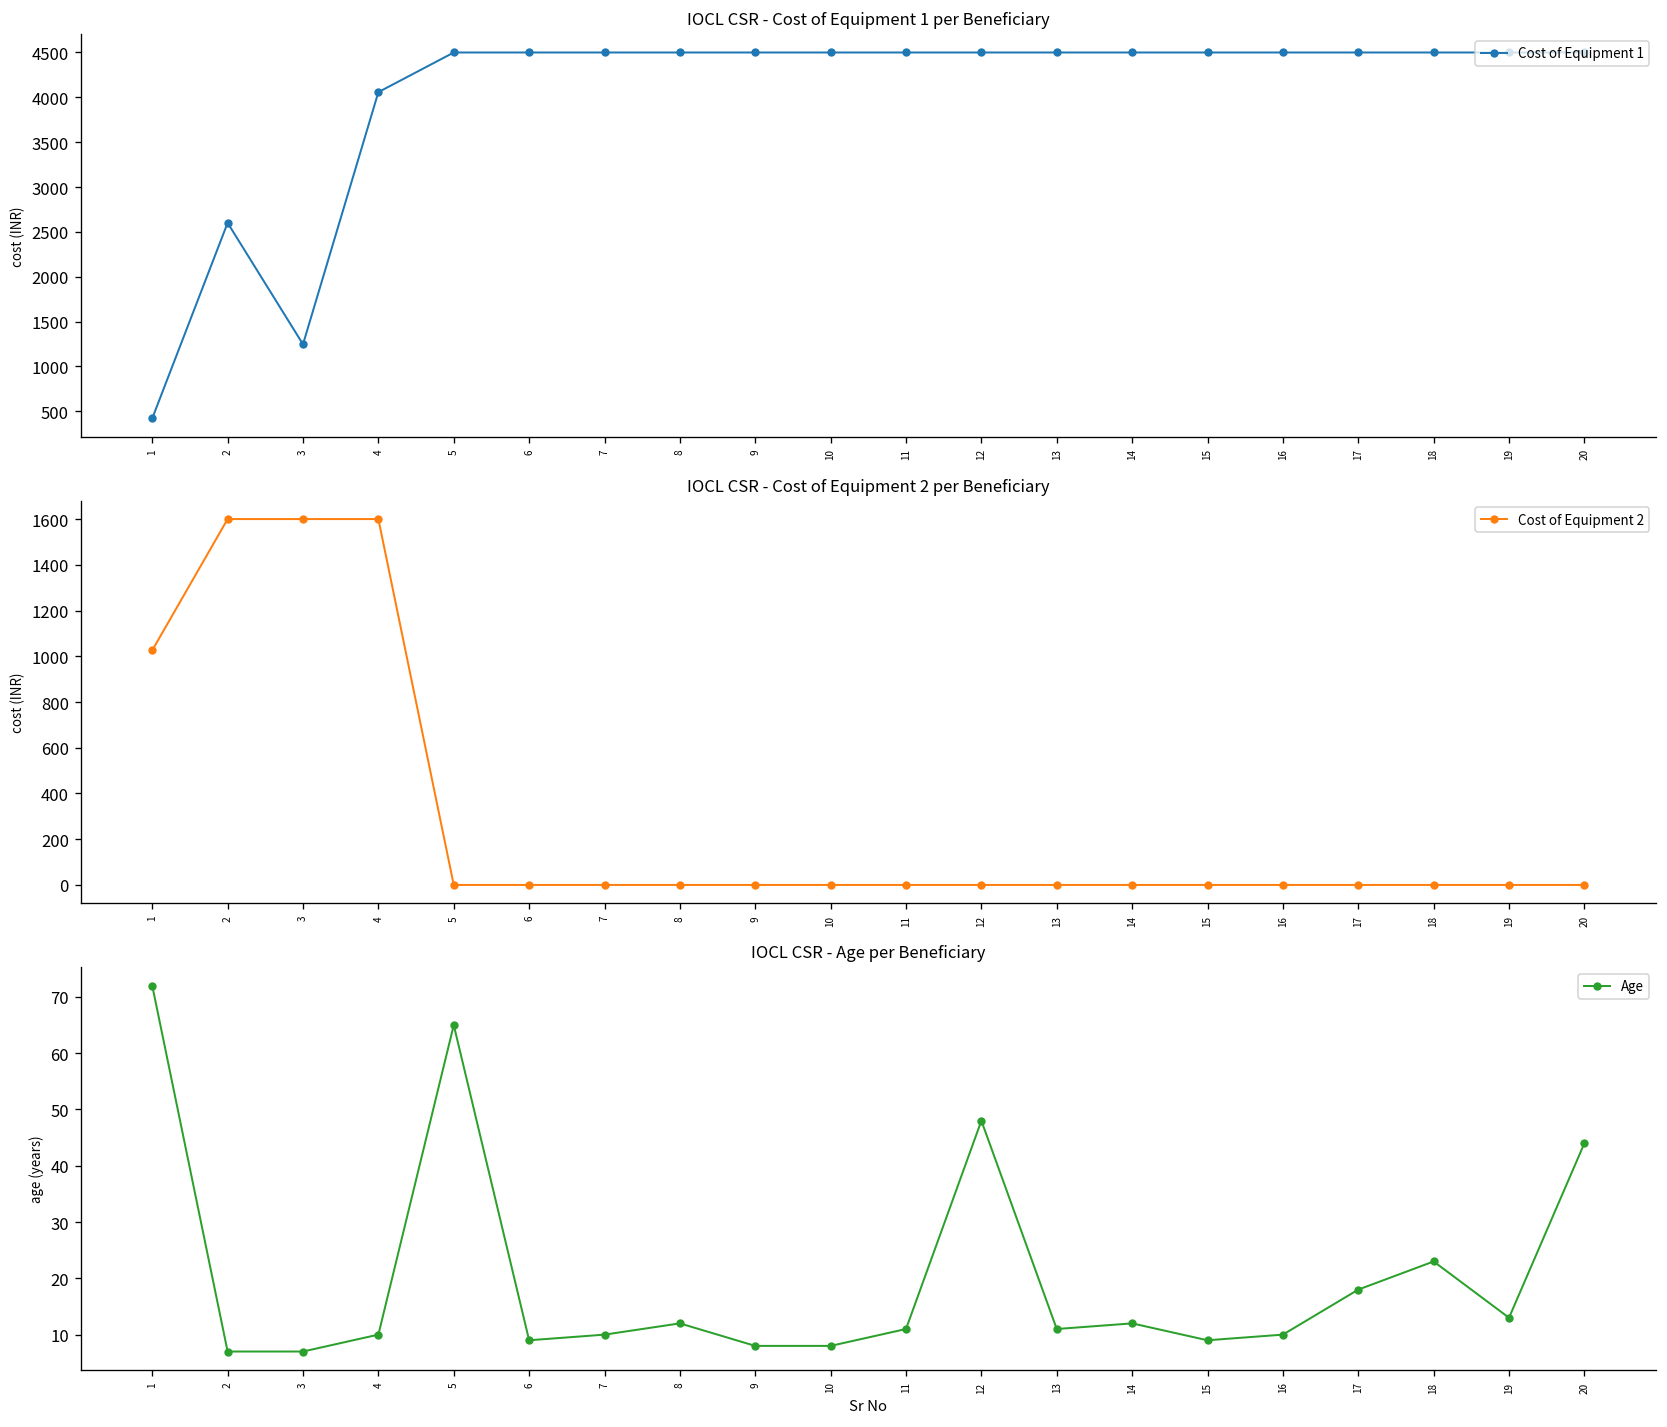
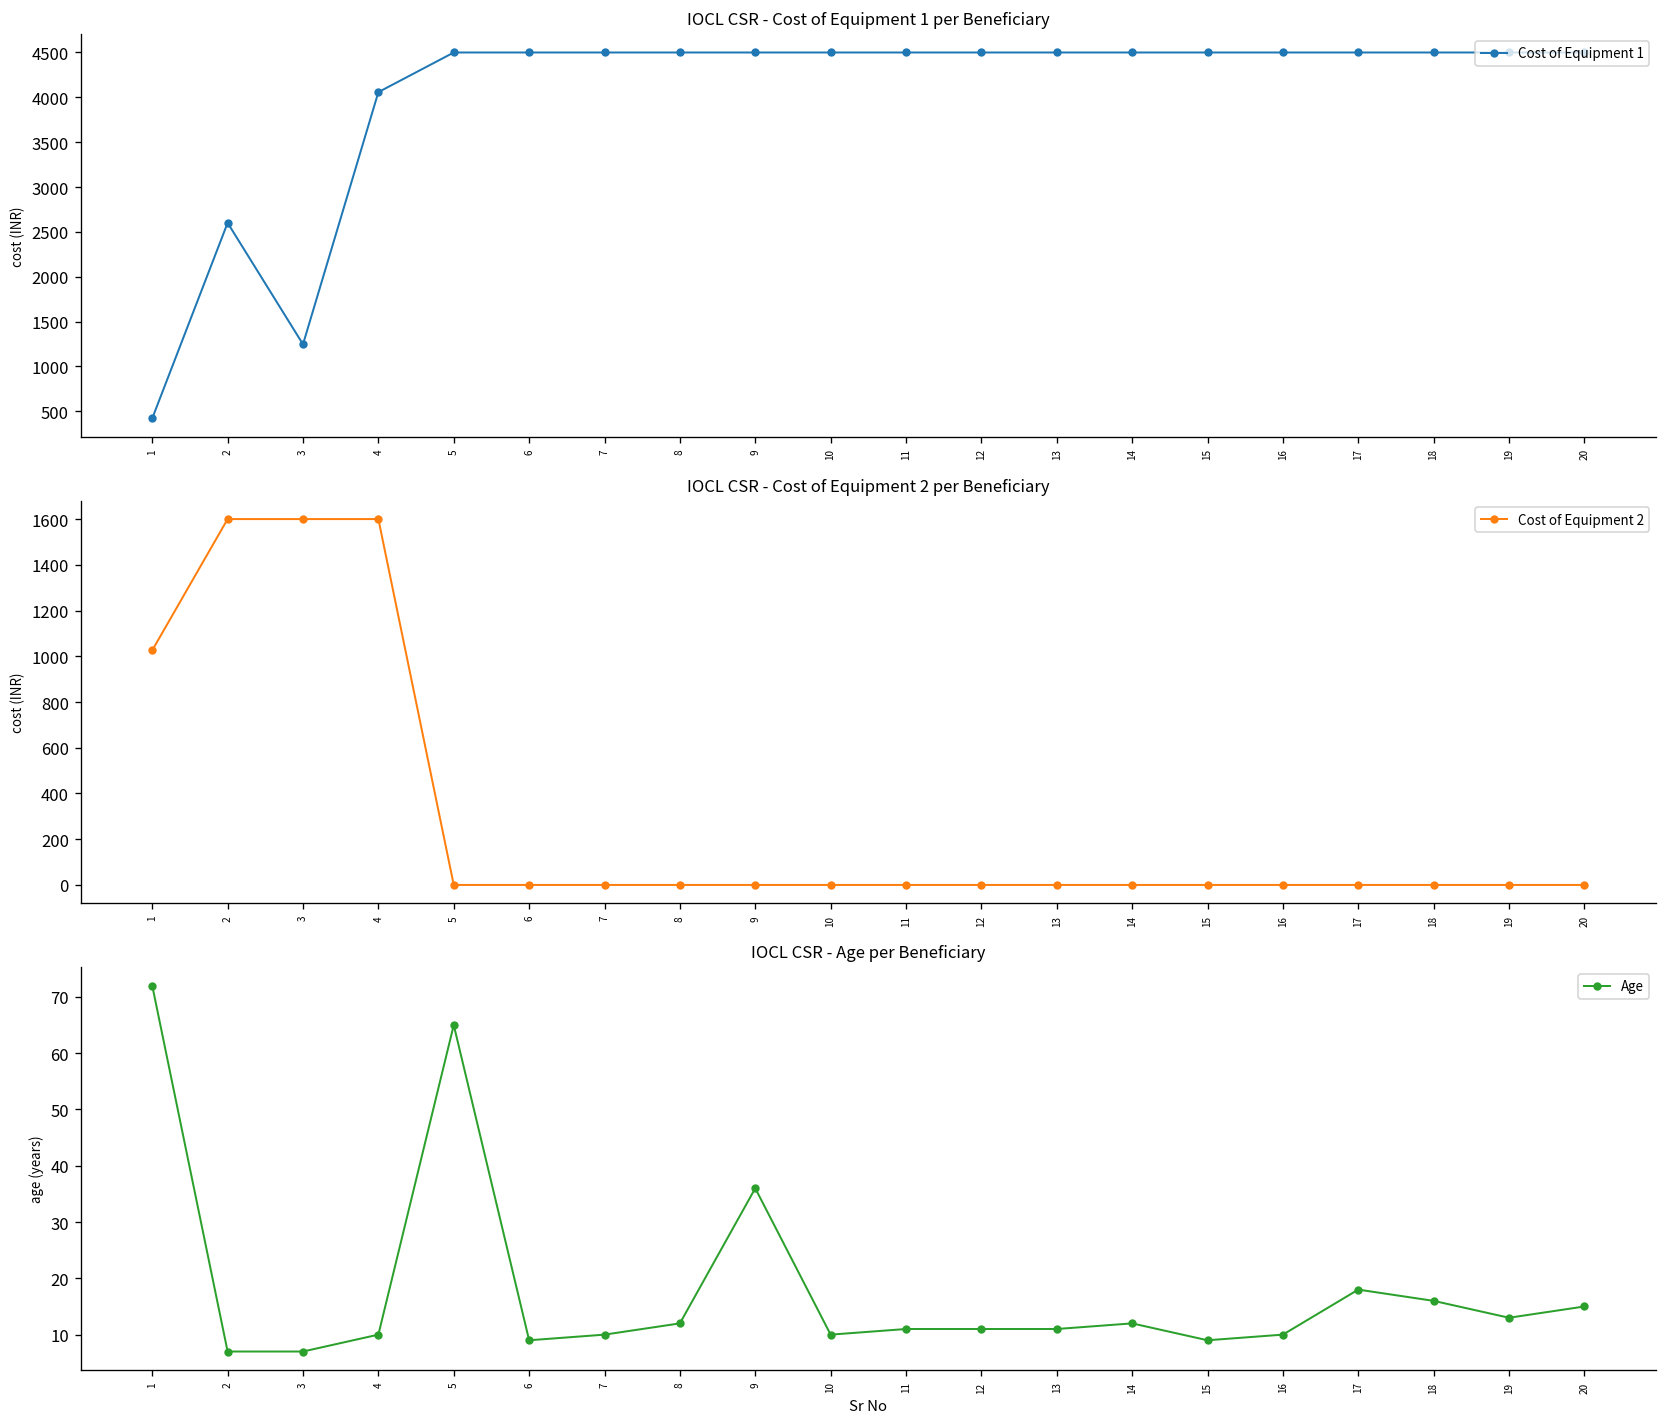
IOCL CSR - Age per Beneficiary, 9: 8 -> 36
IOCL CSR - Age per Beneficiary, 10: 8 -> 10
IOCL CSR - Age per Beneficiary, 12: 48 -> 11
IOCL CSR - Age per Beneficiary, 18: 23 -> 16
IOCL CSR - Age per Beneficiary, 20: 44 -> 15
